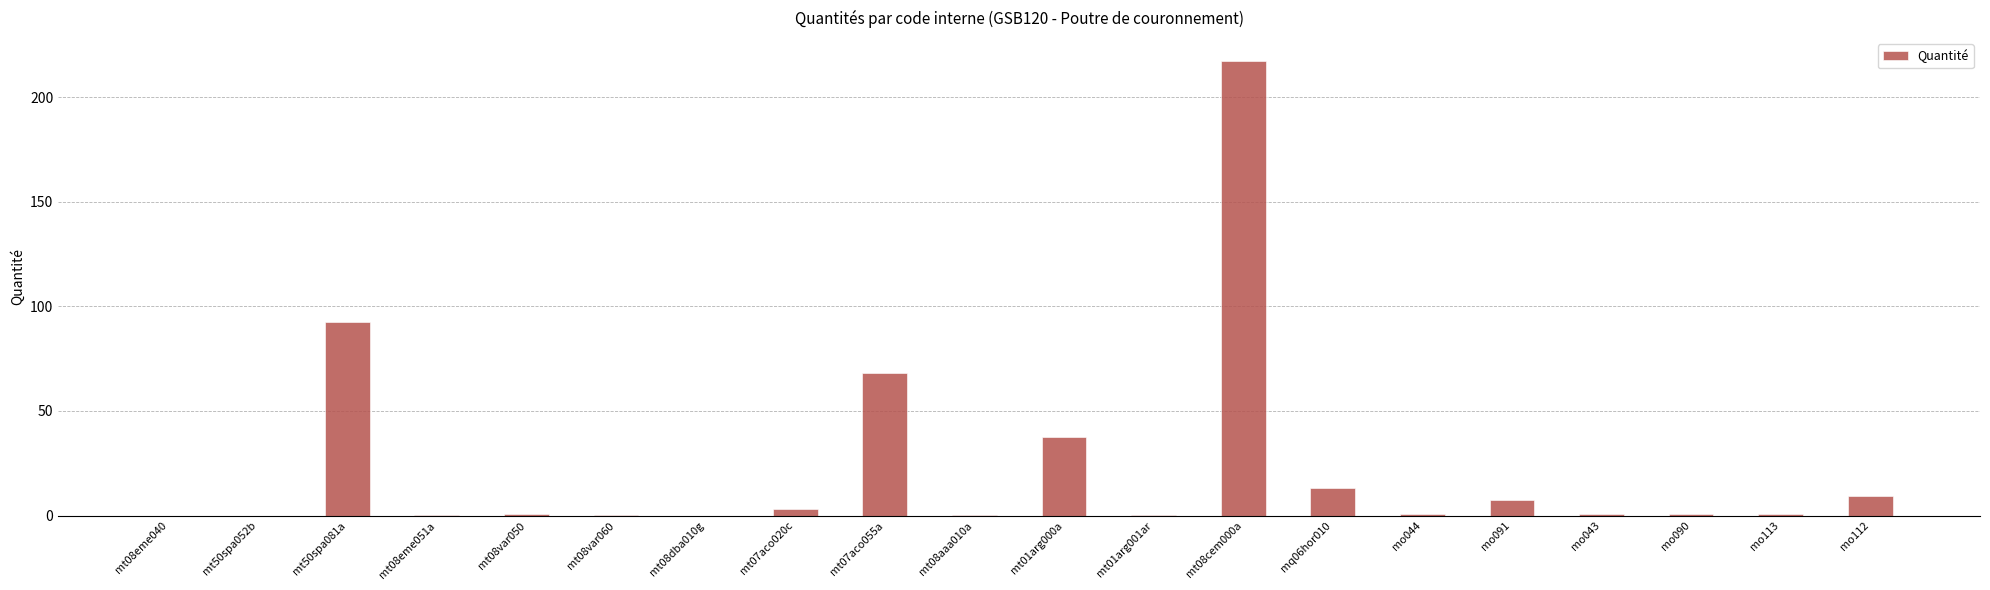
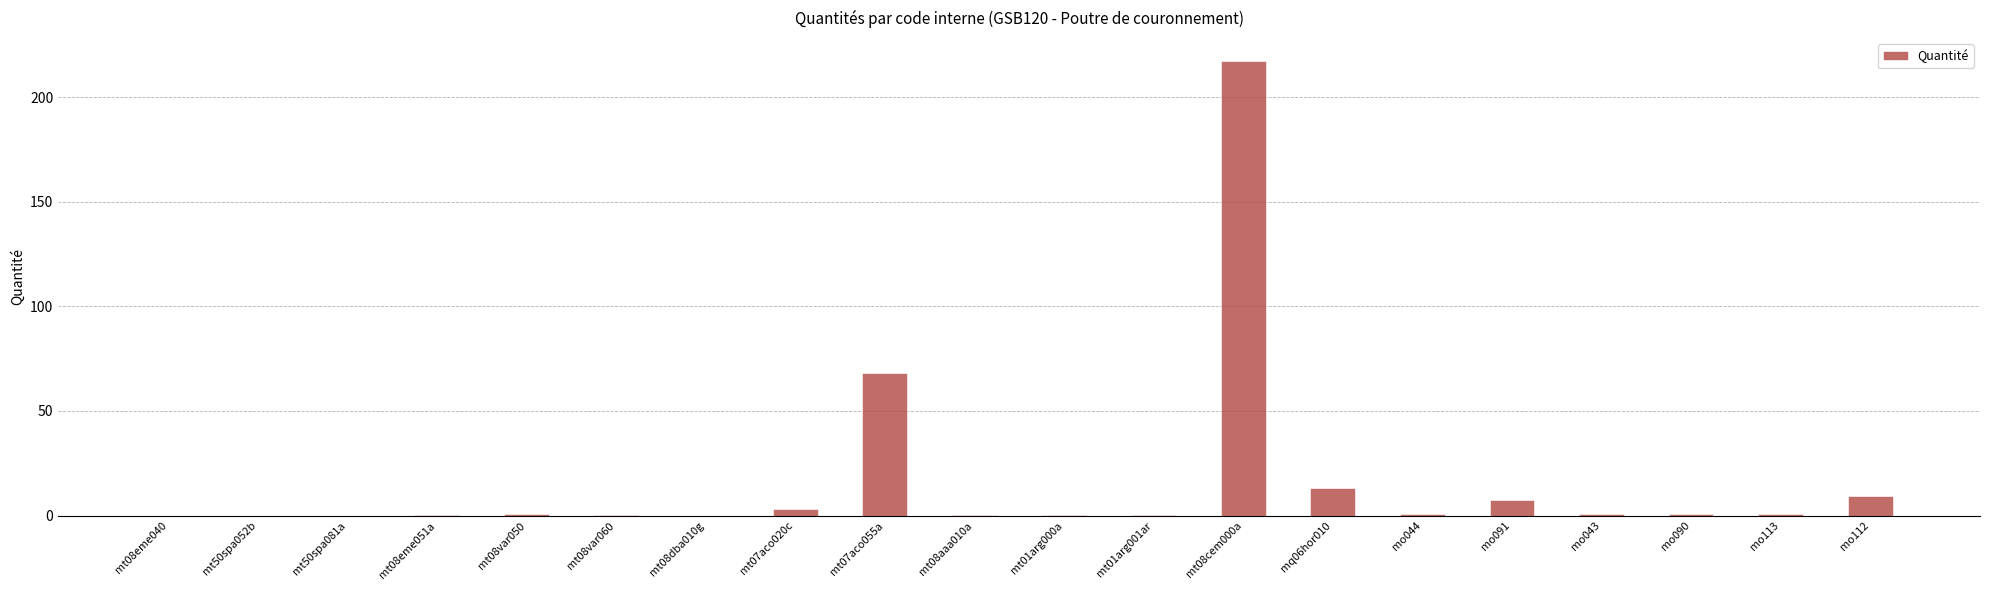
mt50spa081a: 93 -> 0
mt01arg000a: 37 -> 0
